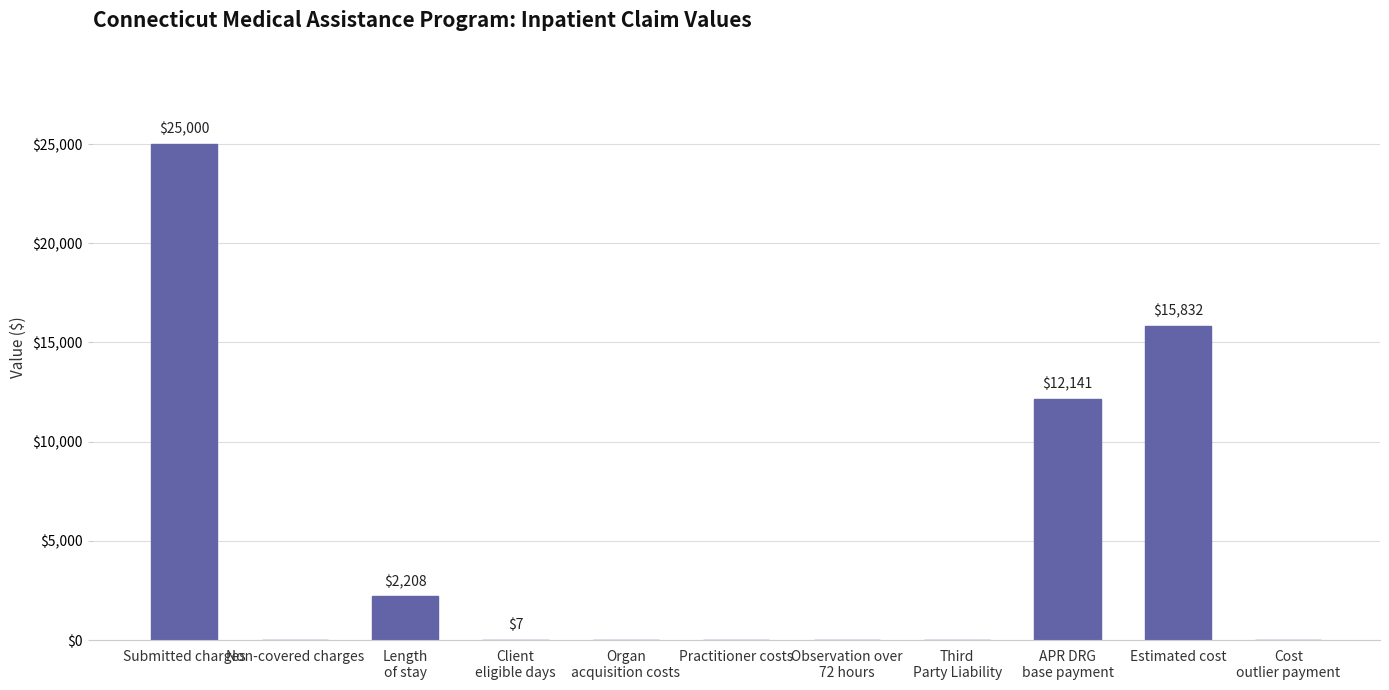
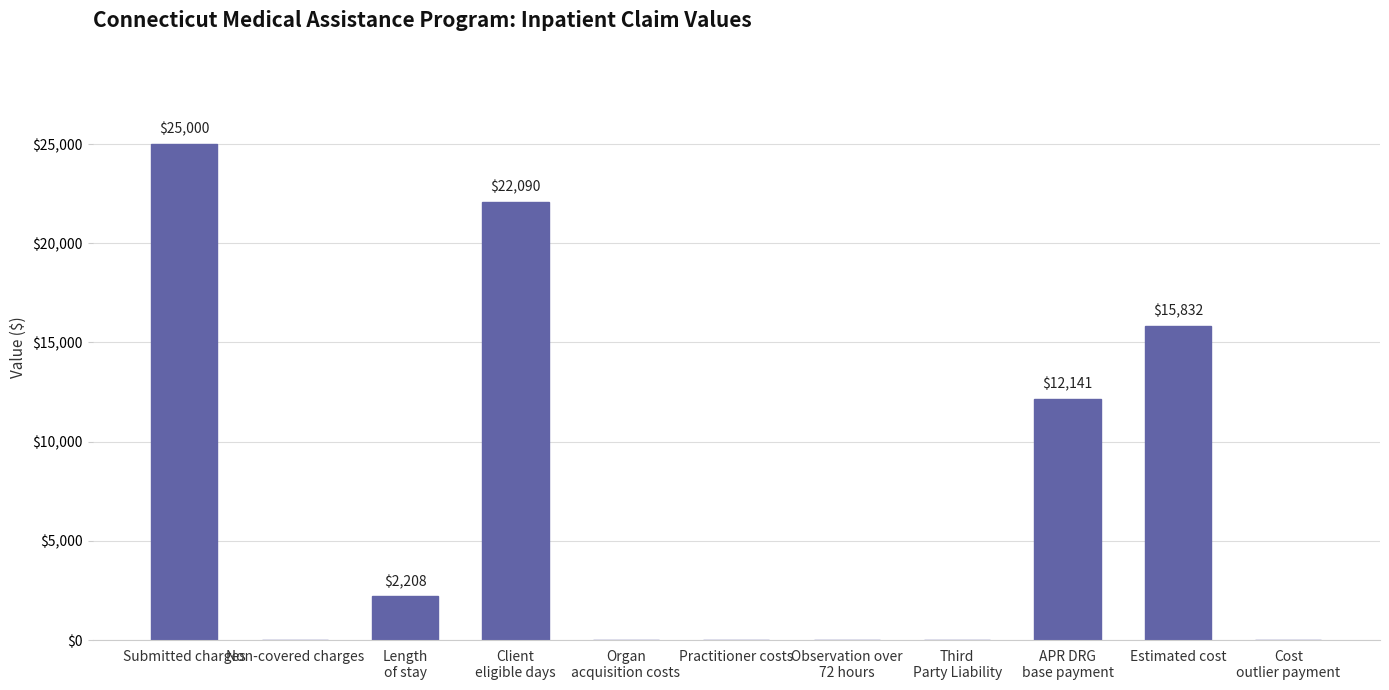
Client eligible days: $7 -> $22,090
